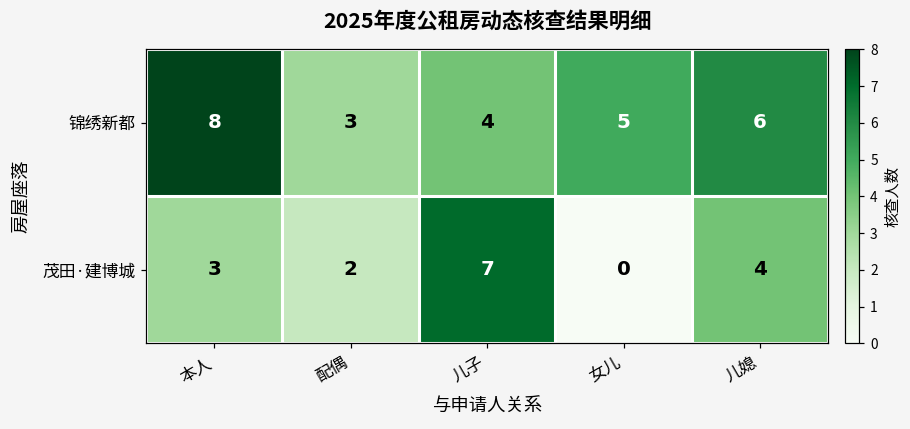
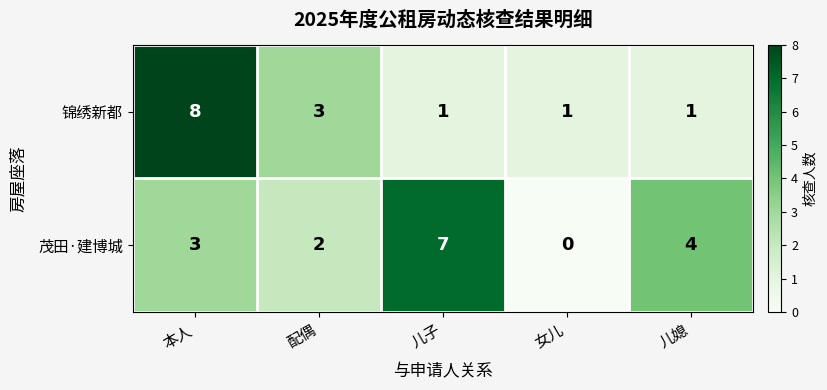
锦绣新都, 儿子: 4 -> 1
锦绣新都, 女儿: 5 -> 1
锦绣新都, 儿媳: 6 -> 1
